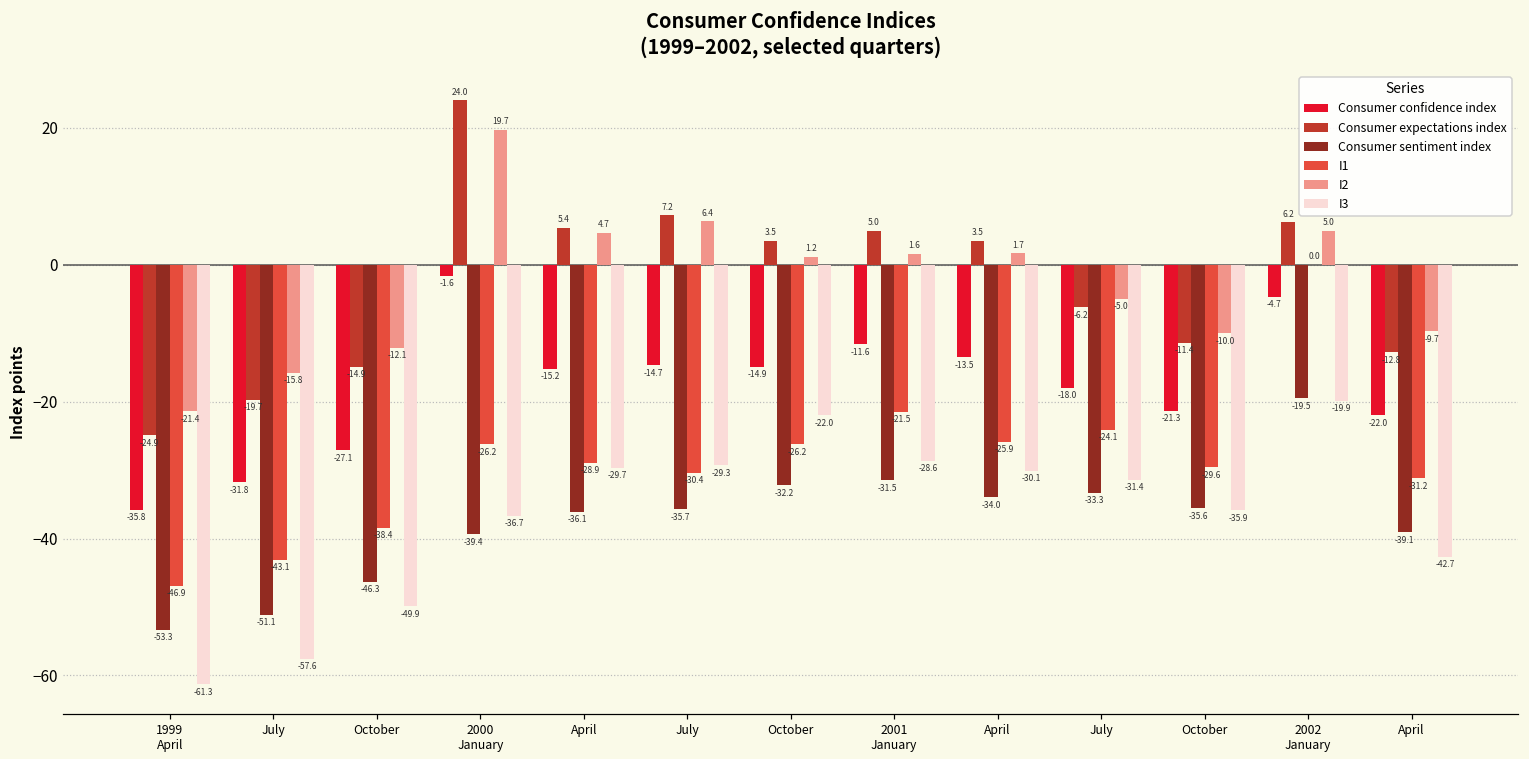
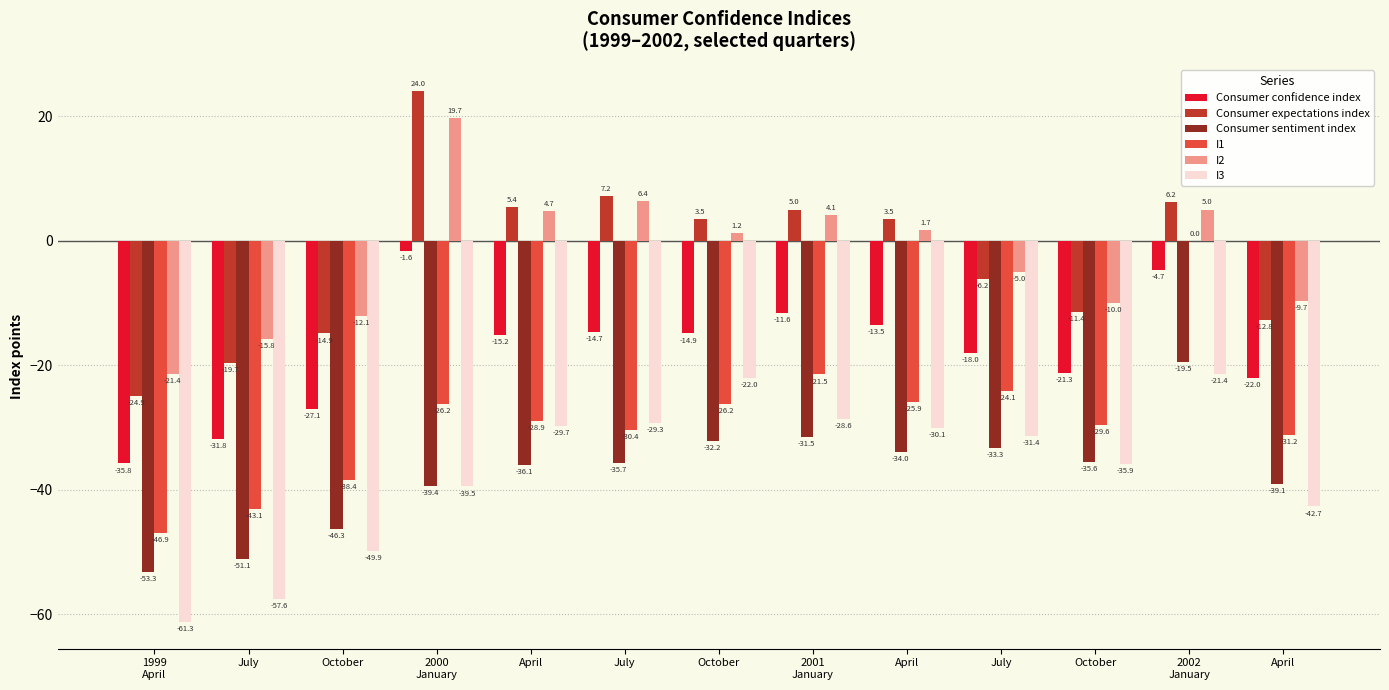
I3, 2000 January: -36.7 -> -39.5
I2, 2001 January: 1.6 -> 4.1
I3, 2002 January: -19.9 -> -21.4
